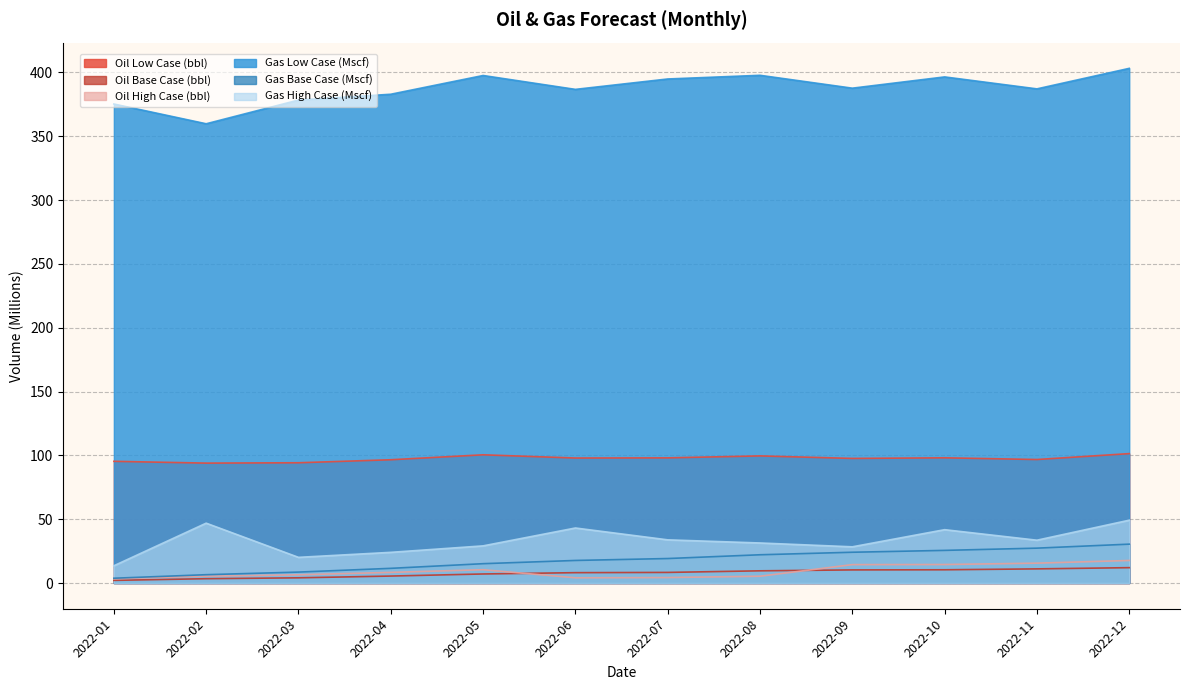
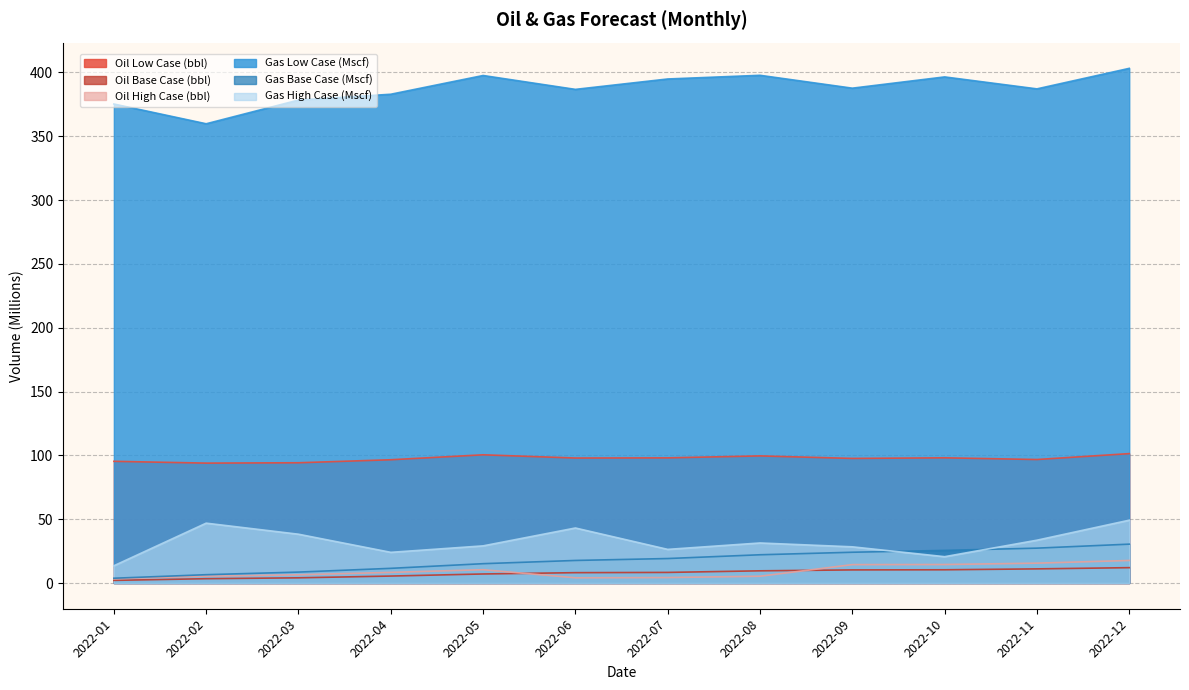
Gas High Case (Mscf), 2022-03: 20 -> 38
Gas High Case (Mscf), 2022-07: 34 -> 26
Gas High Case (Mscf), 2022-10: 42 -> 21
